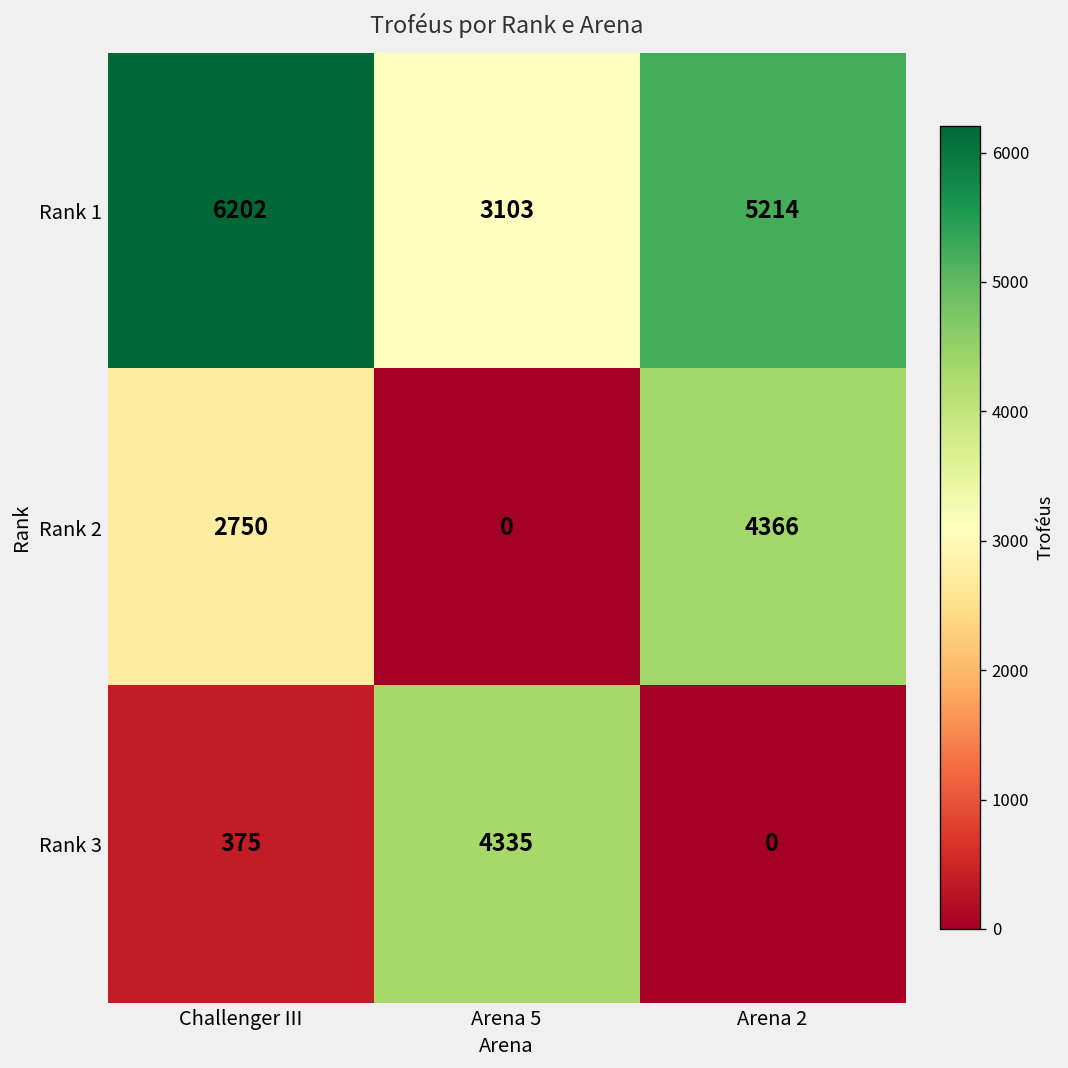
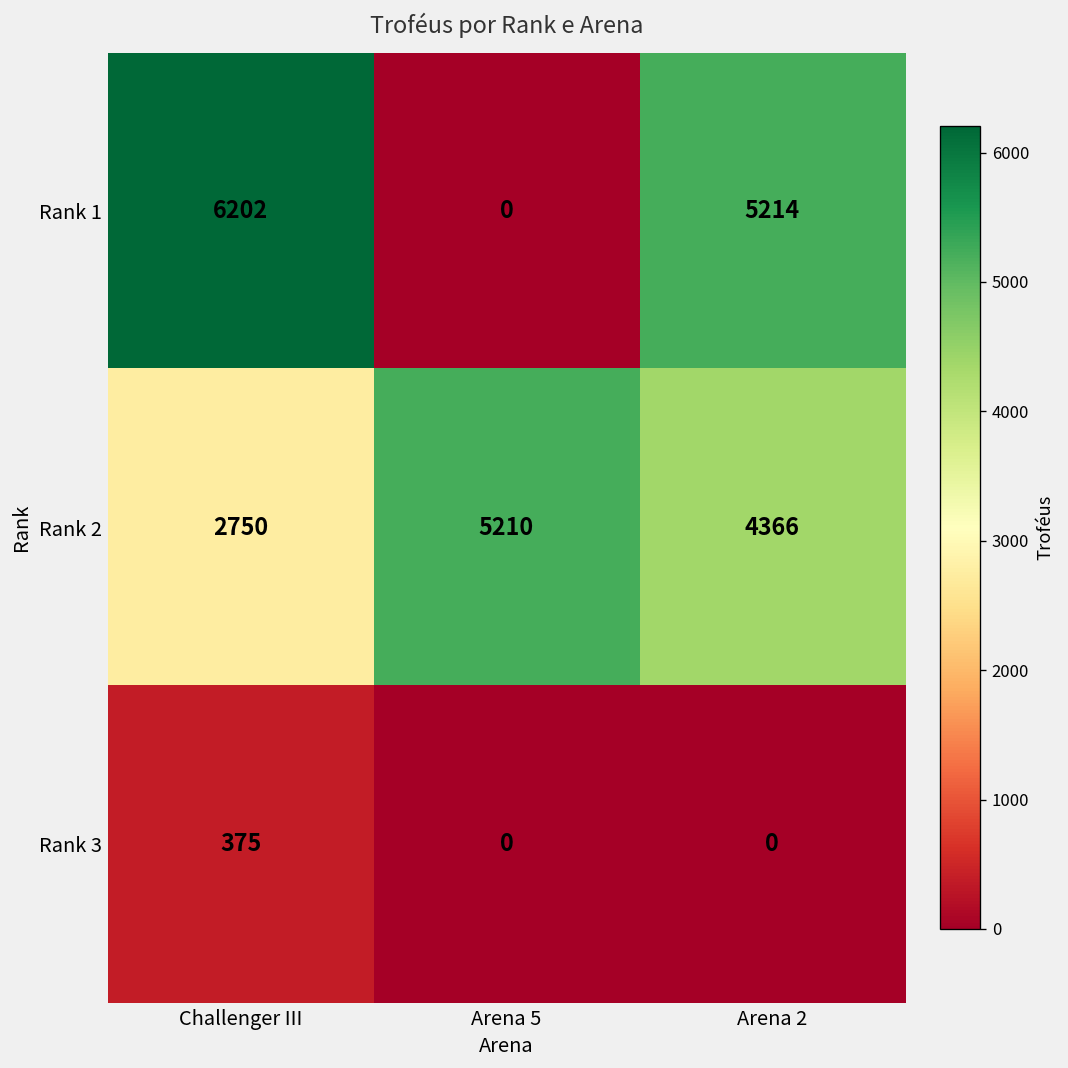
Rank 1, Arena 5: 3103 -> 0
Rank 2, Arena 5: 0 -> 5210
Rank 3, Arena 5: 4335 -> 0
